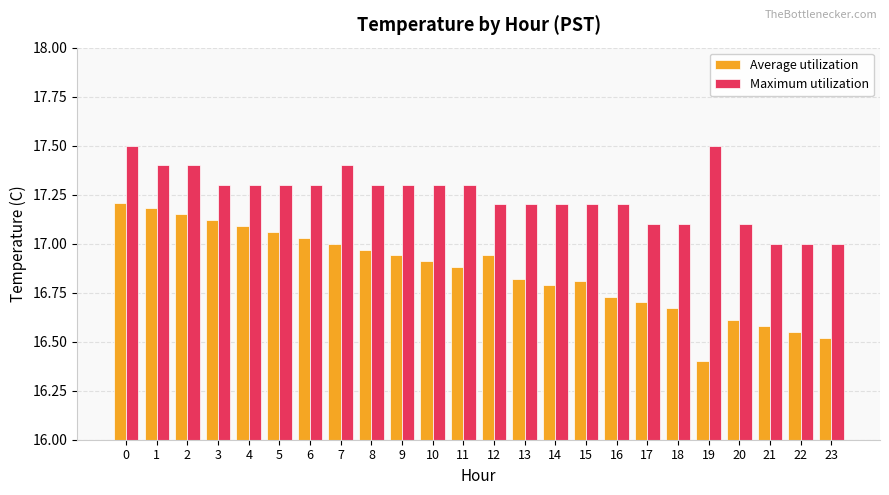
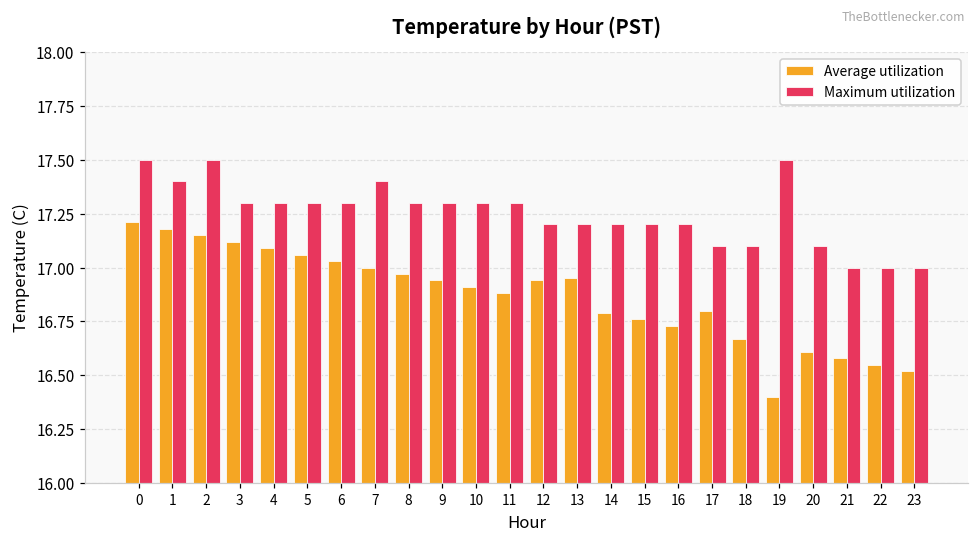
Maximum utilization, 2: 17.4 -> 17.5
Average utilization, 13: 16.82 -> 16.95
Average utilization, 15: 16.81 -> 16.76
Average utilization, 17: 16.7 -> 16.8
